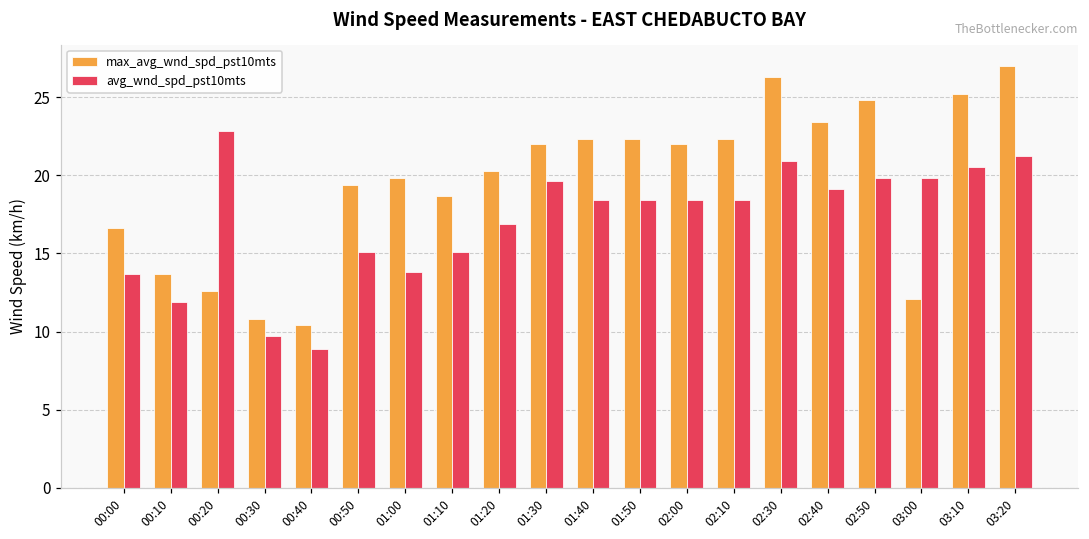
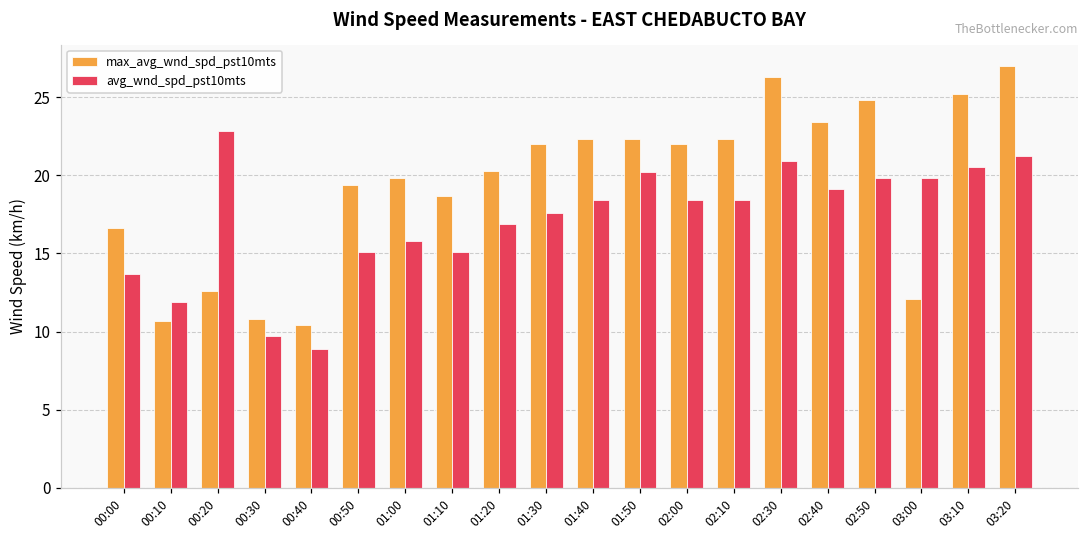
max_avg_wnd_spd_pst10mts, 00:10: 13.7 -> 10.7
avg_wnd_spd_pst10mts, 01:00: 13.8 -> 15.8
avg_wnd_spd_pst10mts, 01:30: 19.6 -> 17.6
avg_wnd_spd_pst10mts, 01:50: 18.4 -> 20.2
